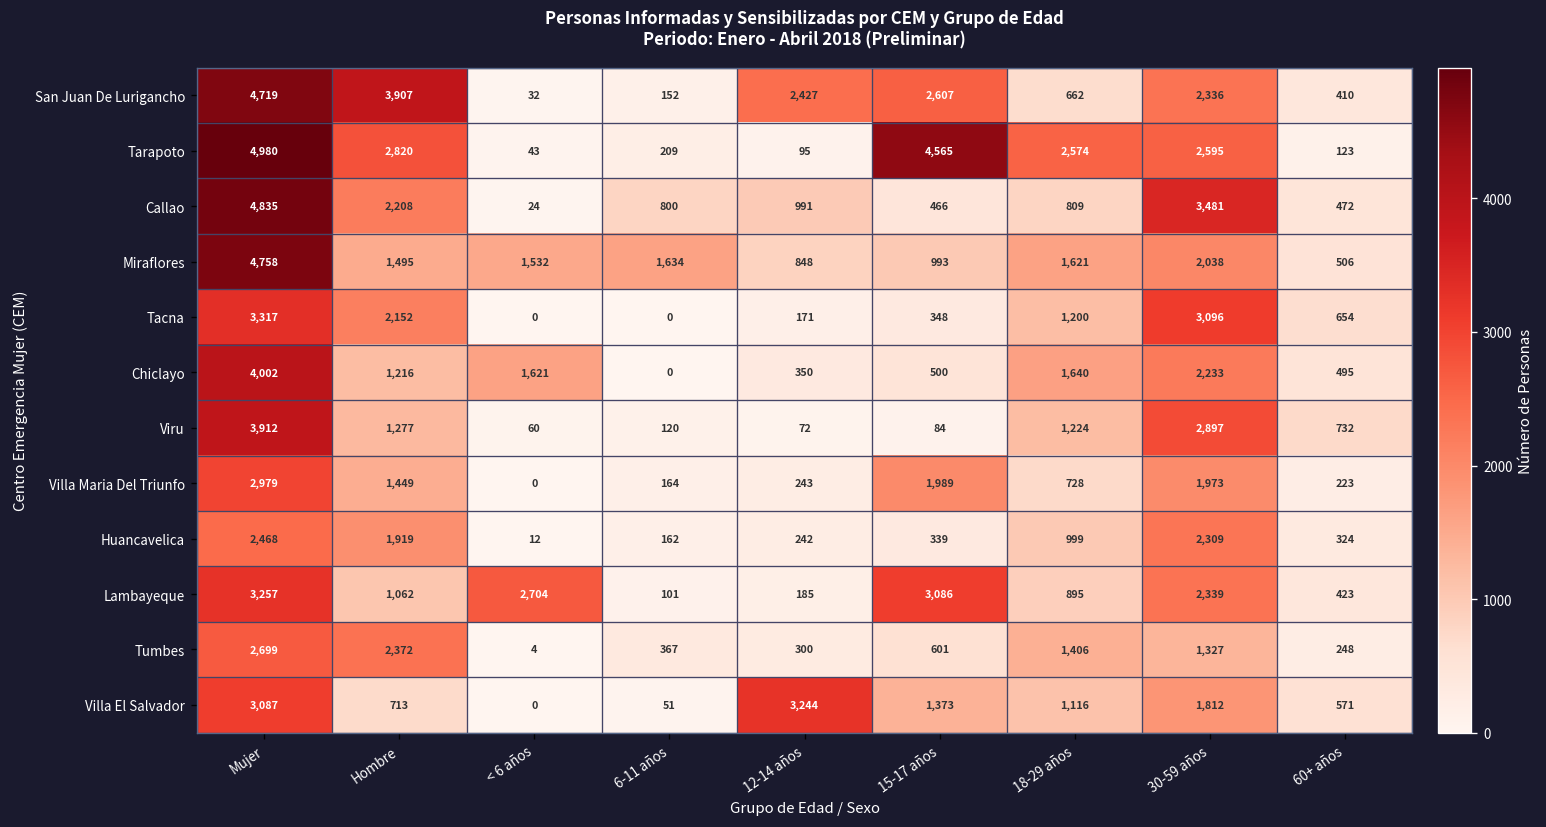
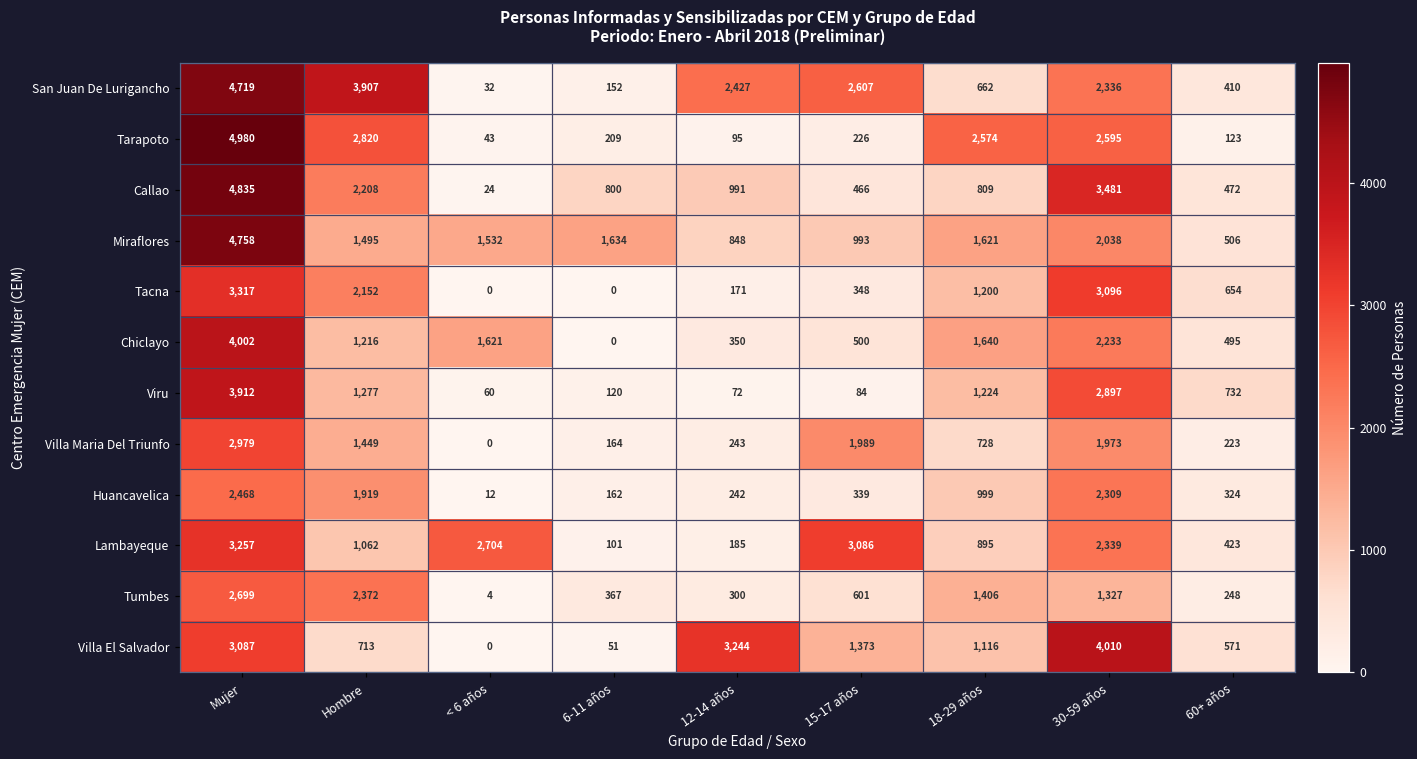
Tarapoto, 15-17 años: 4,565 -> 226
Villa El Salvador, 30-59 años: 1,812 -> 4,010
